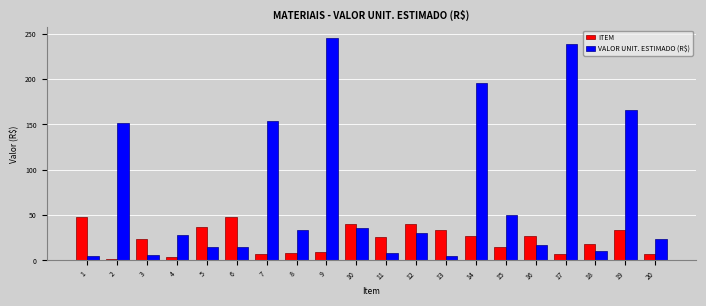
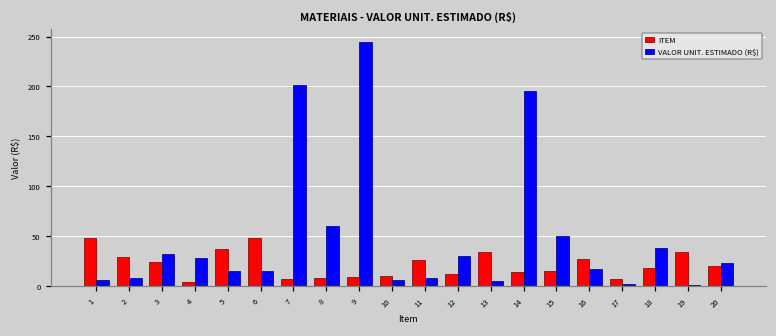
ITEM, 2: 0 -> 30
VALOR UNIT. ESTIMADO (R$), 2: 150 -> 10
VALOR UNIT. ESTIMADO (R$), 3: 10 -> 30
VALOR UNIT. ESTIMADO (R$), 7: 150 -> 200
VALOR UNIT. ESTIMADO (R$), 8: 30 -> 60
ITEM, 10: 40 -> 10
VALOR UNIT. ESTIMADO (R$), 10: 40 -> 10
ITEM, 12: 40 -> 10
ITEM, 14: 30 -> 10
VALOR UNIT. ESTIMADO (R$), 17: 240 -> 0
VALOR UNIT. ESTIMADO (R$), 18: 10 -> 40
VALOR UNIT. ESTIMADO (R$), 19: 170 -> 0
ITEM, 20: 10 -> 20
